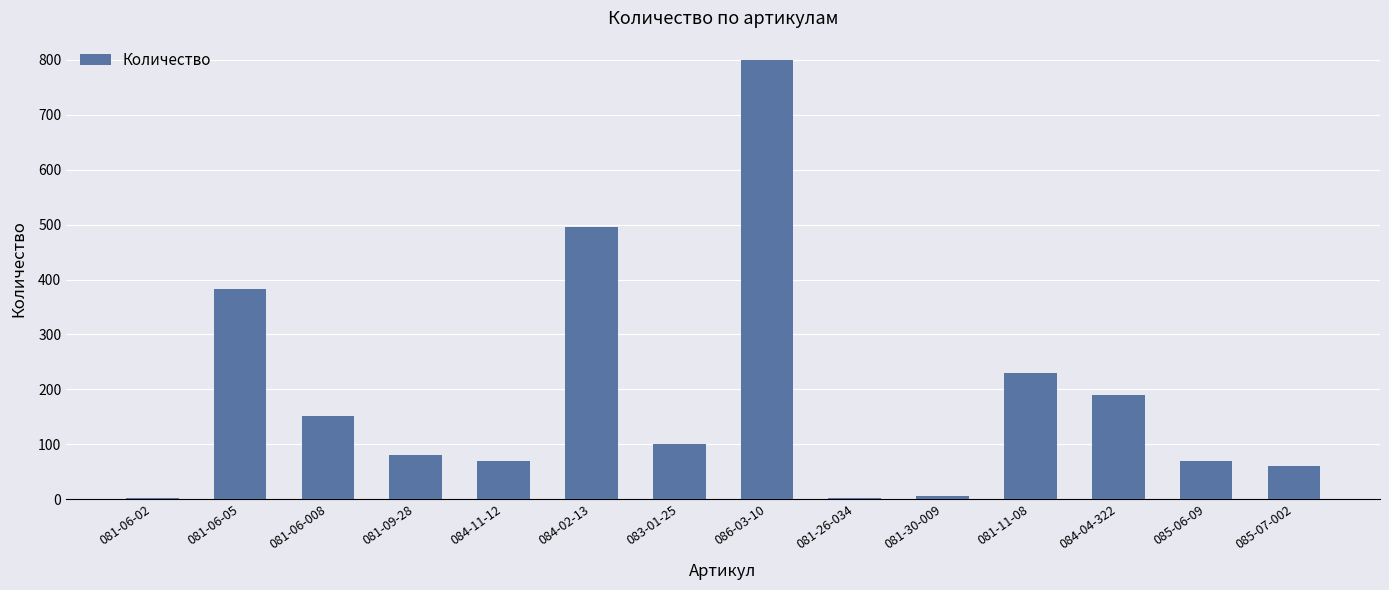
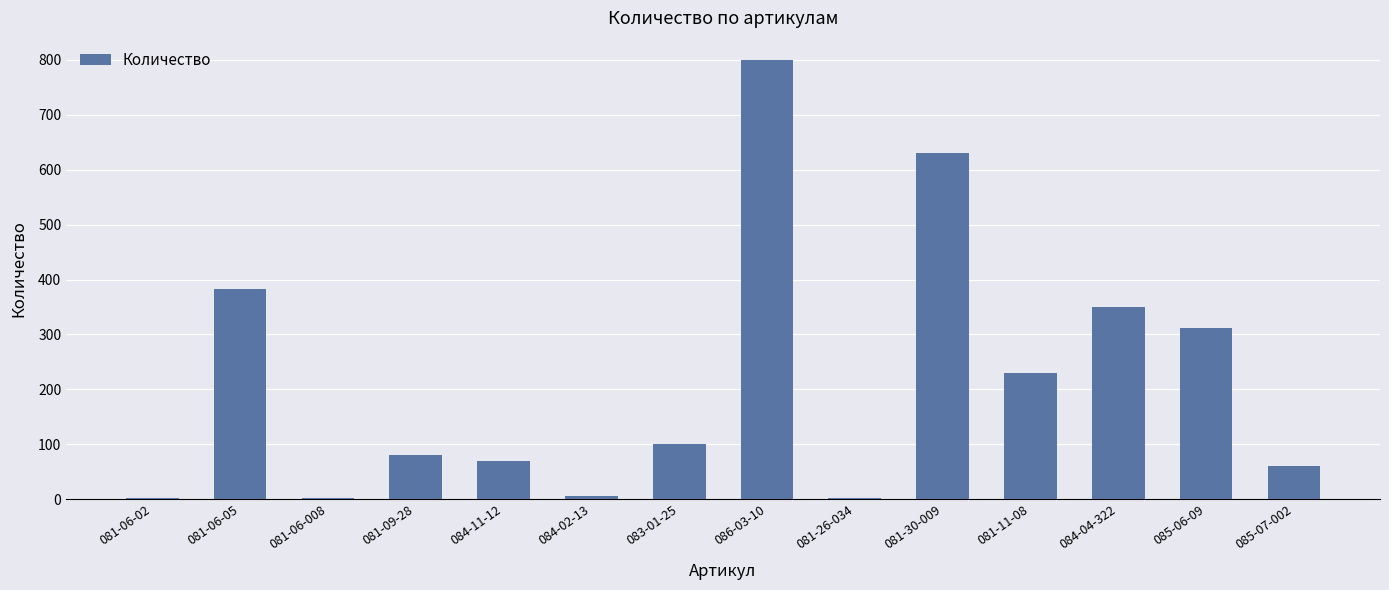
081-06-008: 150 -> 0
084-02-13: 500 -> 10
081-30-009: 10 -> 630
084-04-322: 190 -> 350
085-06-09: 70 -> 310
